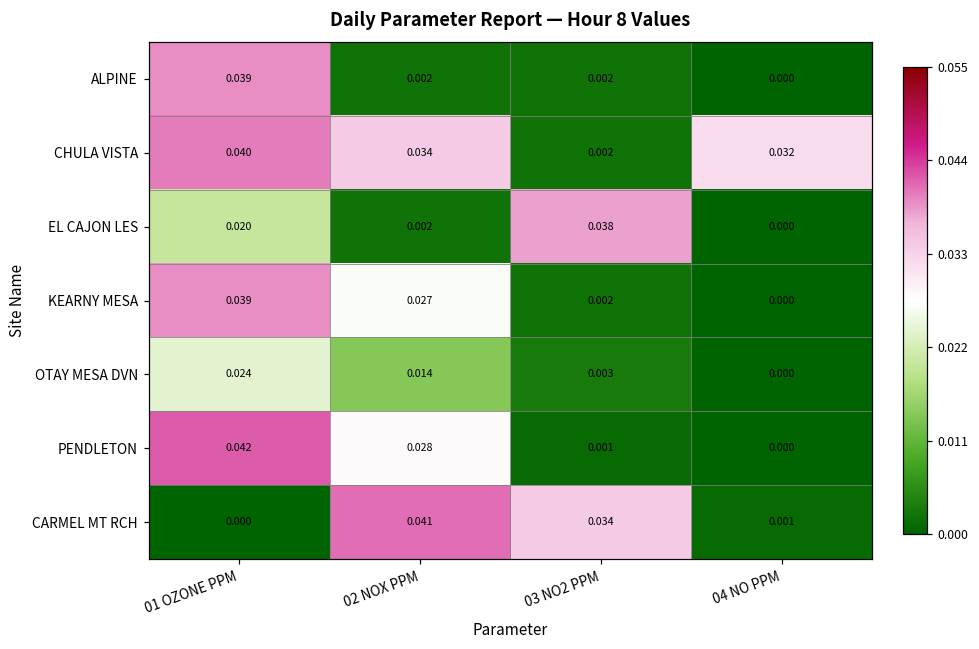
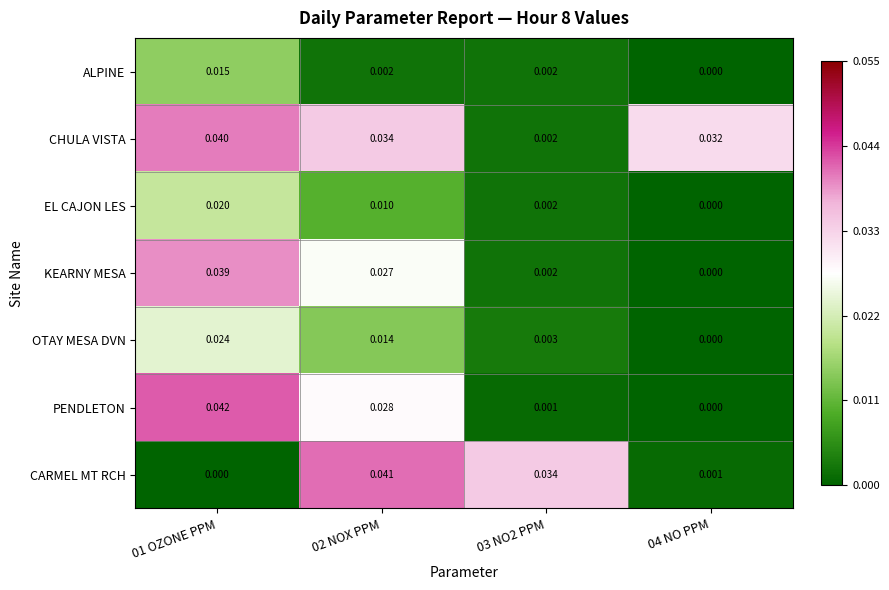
ALPINE, 01 OZONE PPM: 0.039 -> 0.015
EL CAJON LES, 02 NOX PPM: 0.002 -> 0.010
EL CAJON LES, 03 NO2 PPM: 0.038 -> 0.002
